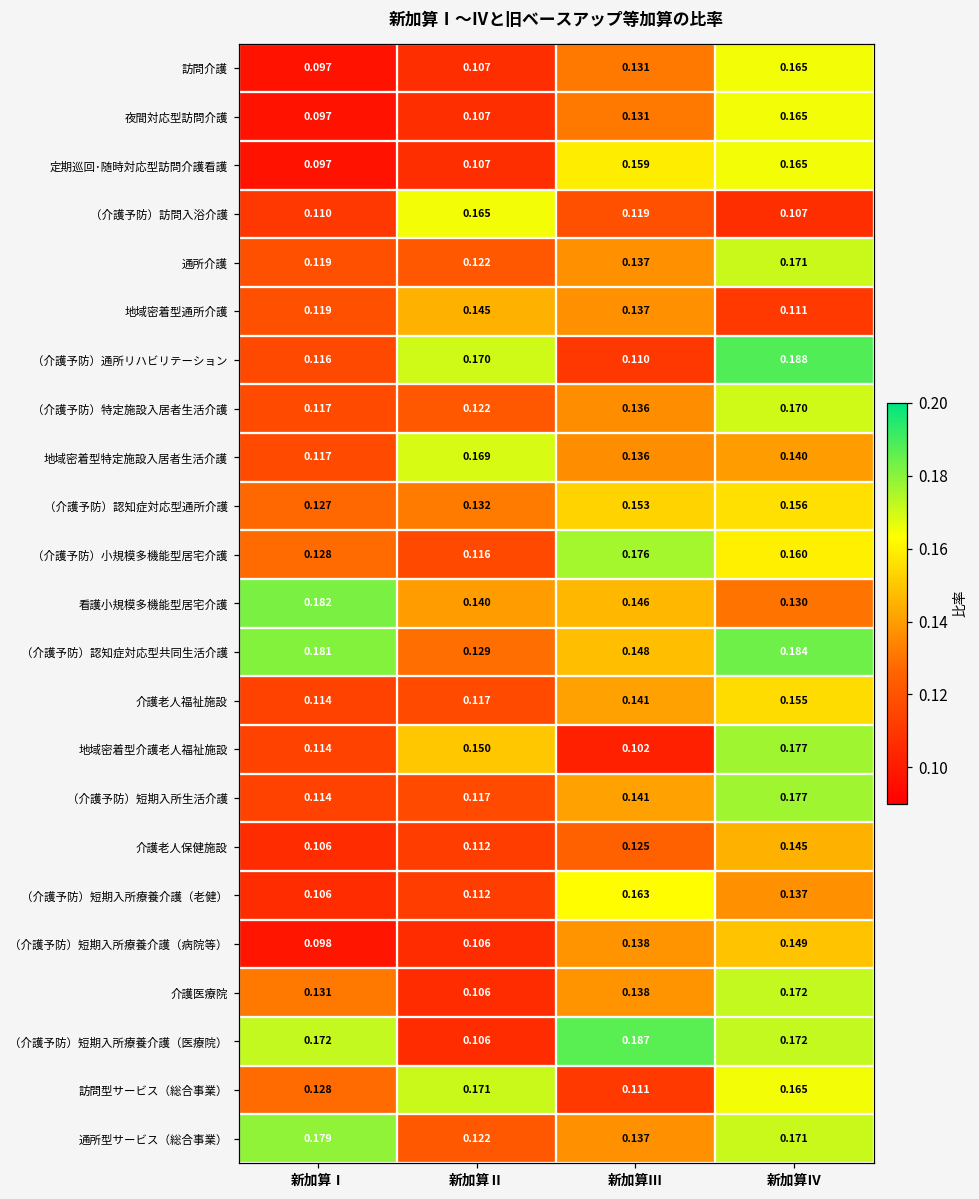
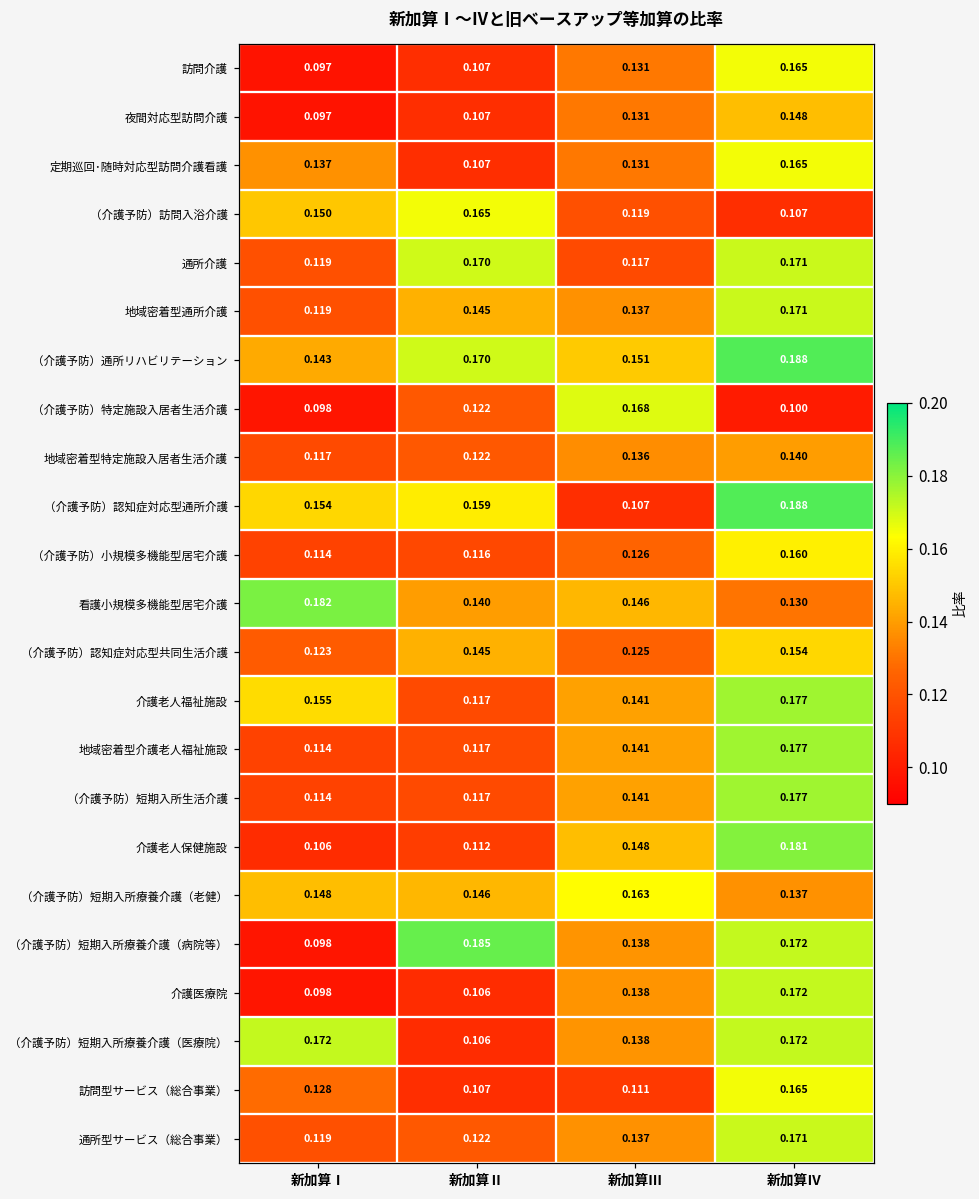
夜間対応型訪問介護, 新加算Ⅳ: 0.165 -> 0.148
定期巡回･随時対応型訪問介護看護, 新加算Ⅰ: 0.097 -> 0.137
定期巡回･随時対応型訪問介護看護, 新加算Ⅲ: 0.159 -> 0.131
（介護予防）訪問入浴介護, 新加算Ⅰ: 0.110 -> 0.150
通所介護, 新加算Ⅱ: 0.122 -> 0.170
通所介護, 新加算Ⅲ: 0.137 -> 0.117
地域密着型通所介護, 新加算Ⅳ: 0.111 -> 0.171
（介護予防）通所リハビリテーション, 新加算Ⅰ: 0.116 -> 0.143
（介護予防）通所リハビリテーション, 新加算Ⅲ: 0.110 -> 0.151
（介護予防）特定施設入居者生活介護, 新加算Ⅰ: 0.117 -> 0.098
（介護予防）特定施設入居者生活介護, 新加算Ⅲ: 0.136 -> 0.168
（介護予防）特定施設入居者生活介護, 新加算Ⅳ: 0.170 -> 0.100
地域密着型特定施設入居者生活介護, 新加算Ⅱ: 0.169 -> 0.122
（介護予防）認知症対応型通所介護, 新加算Ⅰ: 0.127 -> 0.154
（介護予防）認知症対応型通所介護, 新加算Ⅱ: 0.132 -> 0.159
（介護予防）認知症対応型通所介護, 新加算Ⅲ: 0.153 -> 0.107
（介護予防）認知症対応型通所介護, 新加算Ⅳ: 0.156 -> 0.188
（介護予防）小規模多機能型居宅介護, 新加算Ⅰ: 0.128 -> 0.114
（介護予防）小規模多機能型居宅介護, 新加算Ⅲ: 0.176 -> 0.126
（介護予防）認知症対応型共同生活介護, 新加算Ⅰ: 0.181 -> 0.123
（介護予防）認知症対応型共同生活介護, 新加算Ⅱ: 0.129 -> 0.145
（介護予防）認知症対応型共同生活介護, 新加算Ⅲ: 0.148 -> 0.125
（介護予防）認知症対応型共同生活介護, 新加算Ⅳ: 0.184 -> 0.154
介護老人福祉施設, 新加算Ⅰ: 0.114 -> 0.155
介護老人福祉施設, 新加算Ⅳ: 0.155 -> 0.177
地域密着型介護老人福祉施設, 新加算Ⅱ: 0.150 -> 0.117
地域密着型介護老人福祉施設, 新加算Ⅲ: 0.102 -> 0.141
介護老人保健施設, 新加算Ⅲ: 0.125 -> 0.148
介護老人保健施設, 新加算Ⅳ: 0.145 -> 0.181
（介護予防）短期入所療養介護（老健）, 新加算Ⅰ: 0.106 -> 0.148
（介護予防）短期入所療養介護（老健）, 新加算Ⅱ: 0.112 -> 0.146
（介護予防）短期入所療養介護（病院等）, 新加算Ⅱ: 0.106 -> 0.185
（介護予防）短期入所療養介護（病院等）, 新加算Ⅳ: 0.149 -> 0.172
介護医療院, 新加算Ⅰ: 0.131 -> 0.098
（介護予防）短期入所療養介護（医療院）, 新加算Ⅲ: 0.187 -> 0.138
訪問型サービス（総合事業）, 新加算Ⅱ: 0.171 -> 0.107
通所型サービス（総合事業）, 新加算Ⅰ: 0.179 -> 0.119
